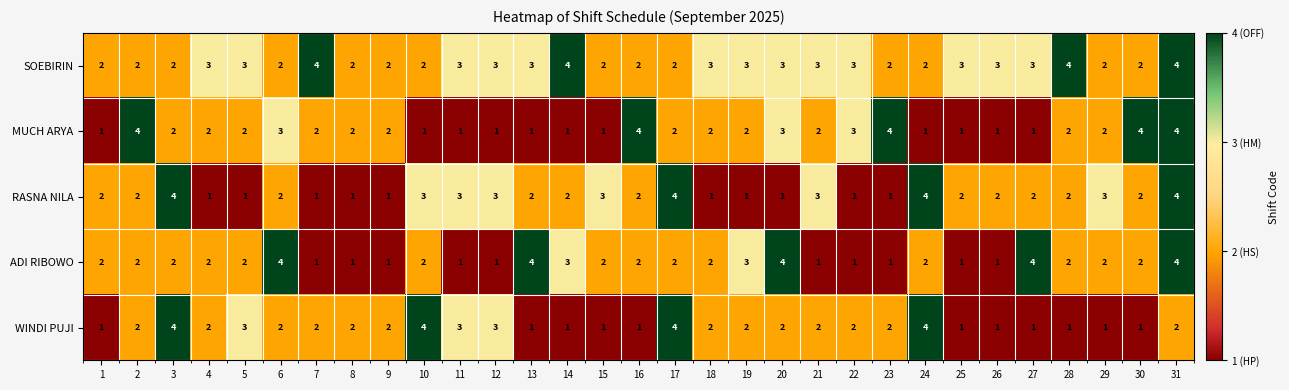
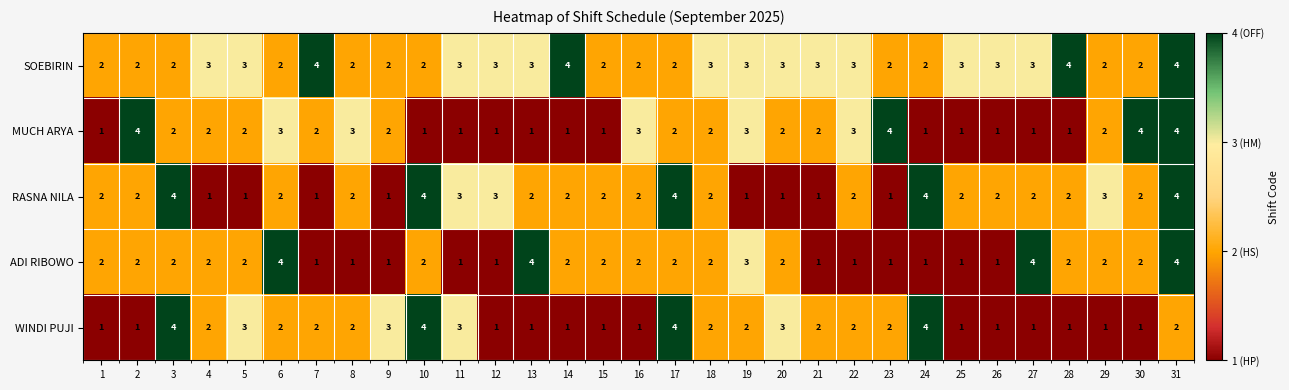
MUCH ARYA, 8: 2 -> 3
MUCH ARYA, 16: 4 -> 3
MUCH ARYA, 19: 2 -> 3
MUCH ARYA, 20: 3 -> 2
MUCH ARYA, 28: 2 -> 1
RASNA NILA, 8: 1 -> 2
RASNA NILA, 10: 3 -> 4
RASNA NILA, 15: 3 -> 2
RASNA NILA, 18: 1 -> 2
RASNA NILA, 21: 3 -> 1
RASNA NILA, 22: 1 -> 2
ADI RIBOWO, 14: 3 -> 2
ADI RIBOWO, 20: 4 -> 2
ADI RIBOWO, 24: 2 -> 1
WINDI PUJI, 2: 2 -> 1
WINDI PUJI, 9: 2 -> 3
WINDI PUJI, 12: 3 -> 1
WINDI PUJI, 20: 2 -> 3
